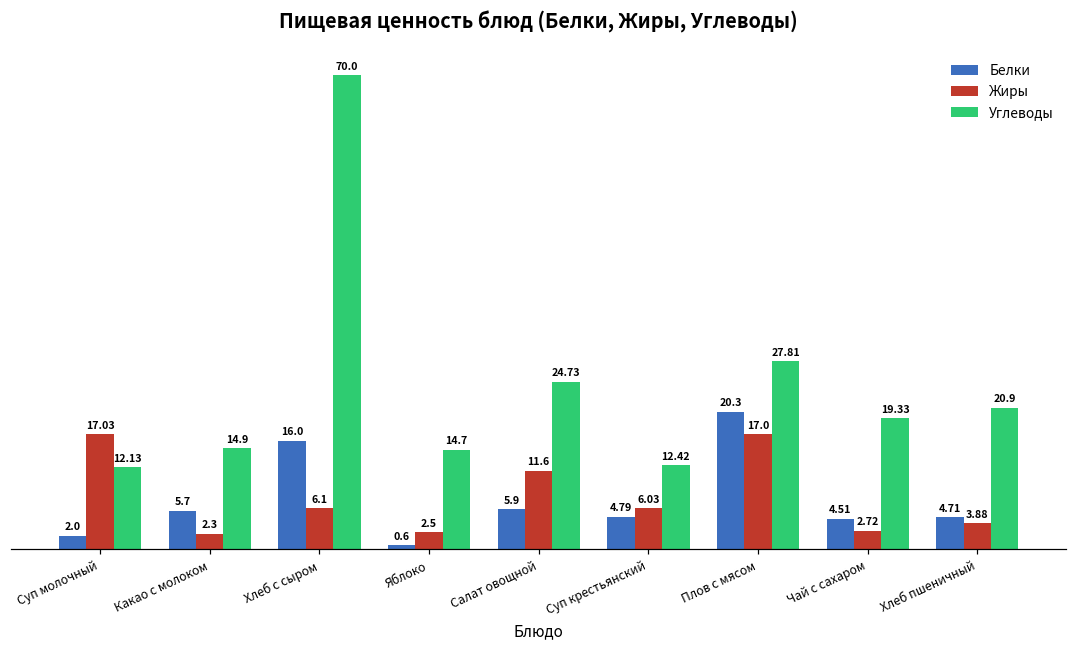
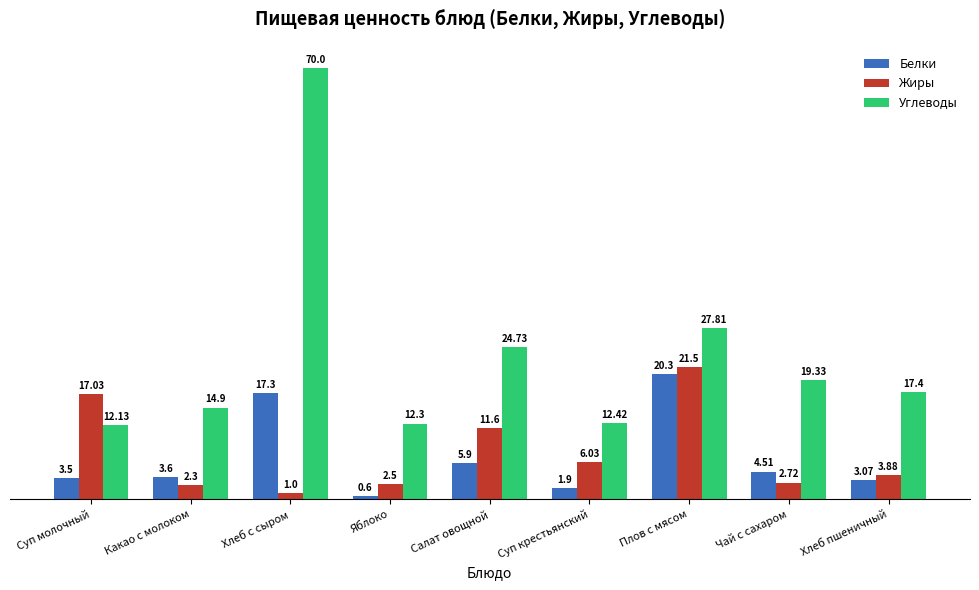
Белки, Суп молочный: 2.0 -> 3.5
Белки, Какао с молоком: 5.7 -> 3.6
Белки, Хлеб с сыром: 16.0 -> 17.3
Жиры, Хлеб с сыром: 6.1 -> 1.0
Углеводы, Яблоко: 14.7 -> 12.3
Белки, Суп крестьянский: 4.79 -> 1.9
Жиры, Плов с мясом: 17.0 -> 21.5
Белки, Хлеб пшеничный: 4.71 -> 3.07
Углеводы, Хлеб пшеничный: 20.9 -> 17.4
